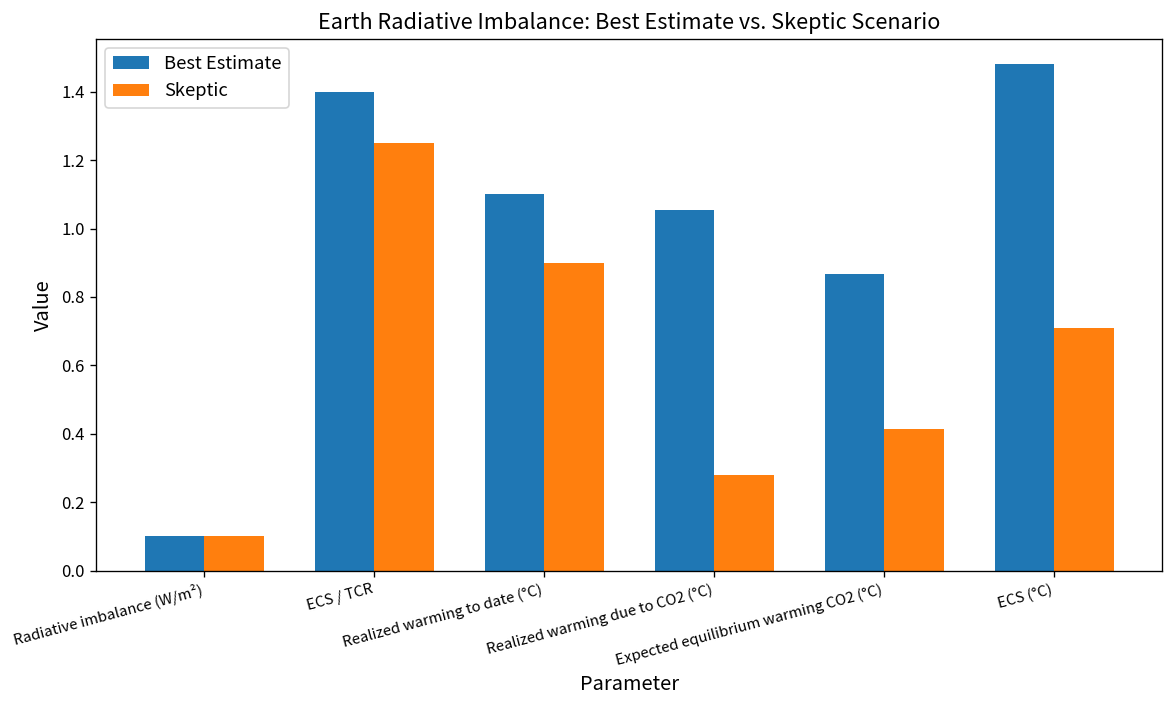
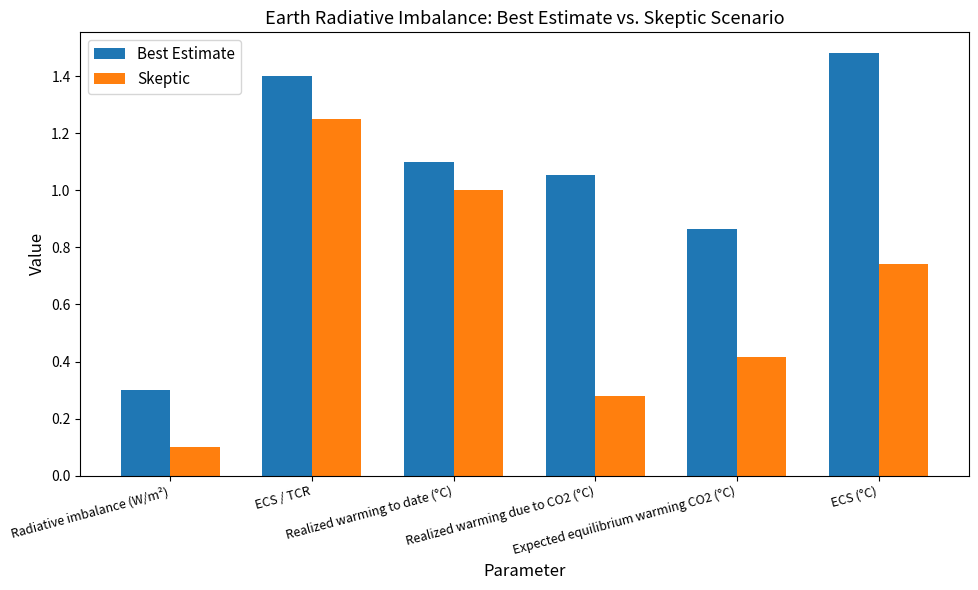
Best Estimate, Radiative imbalance (W/m²): 0.1 -> 0.3
Skeptic, Realized warming to date (°C): 0.9 -> 1.0
Skeptic, ECS (°C): 0.71 -> 0.74
